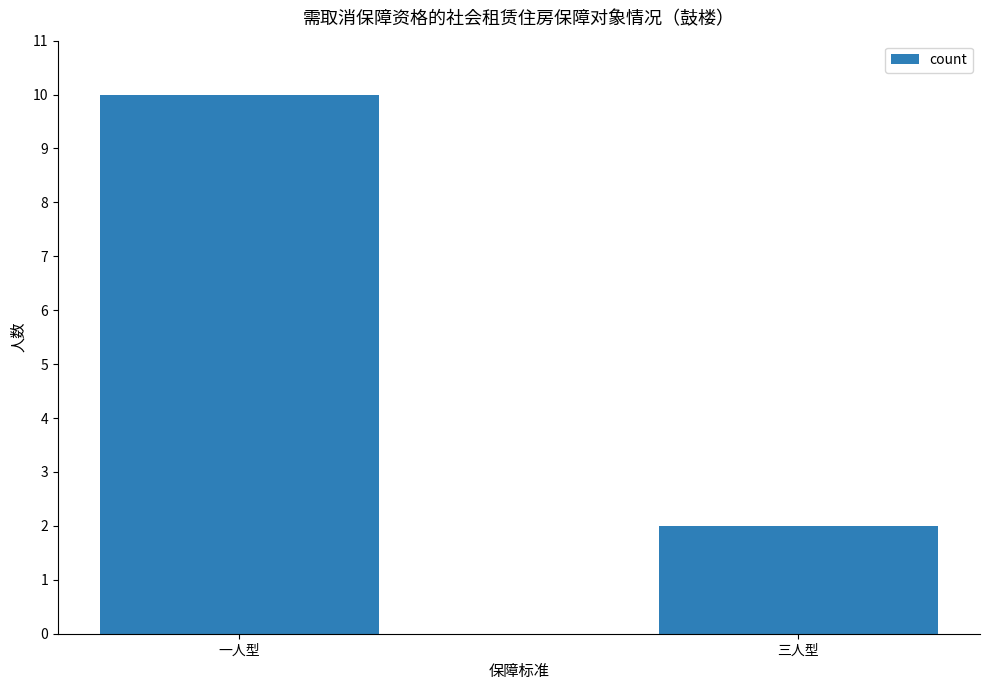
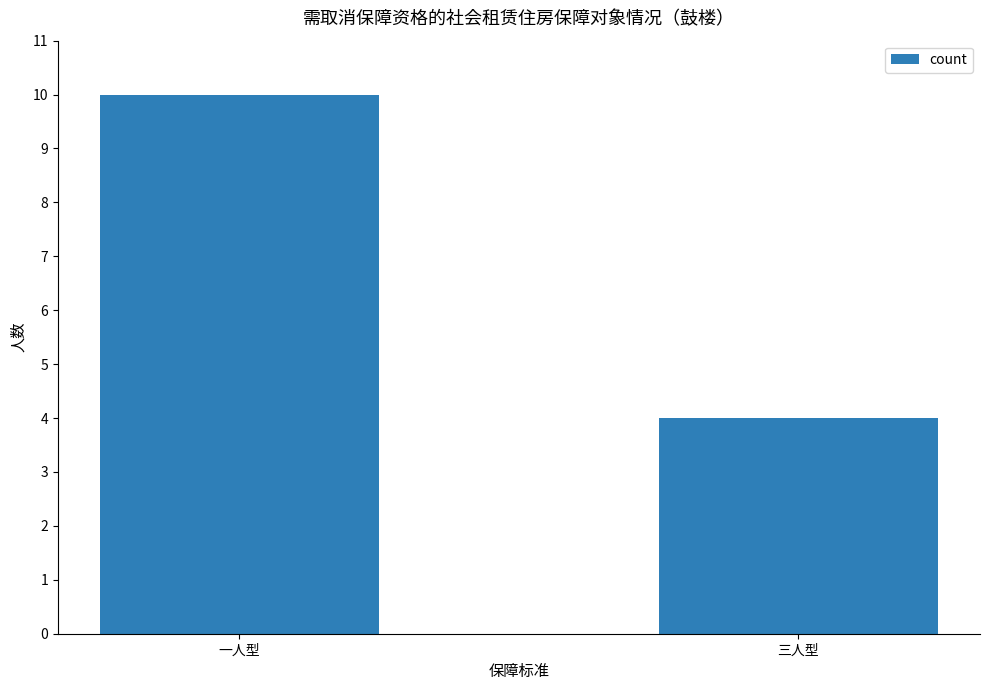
三人型: 2 -> 4
